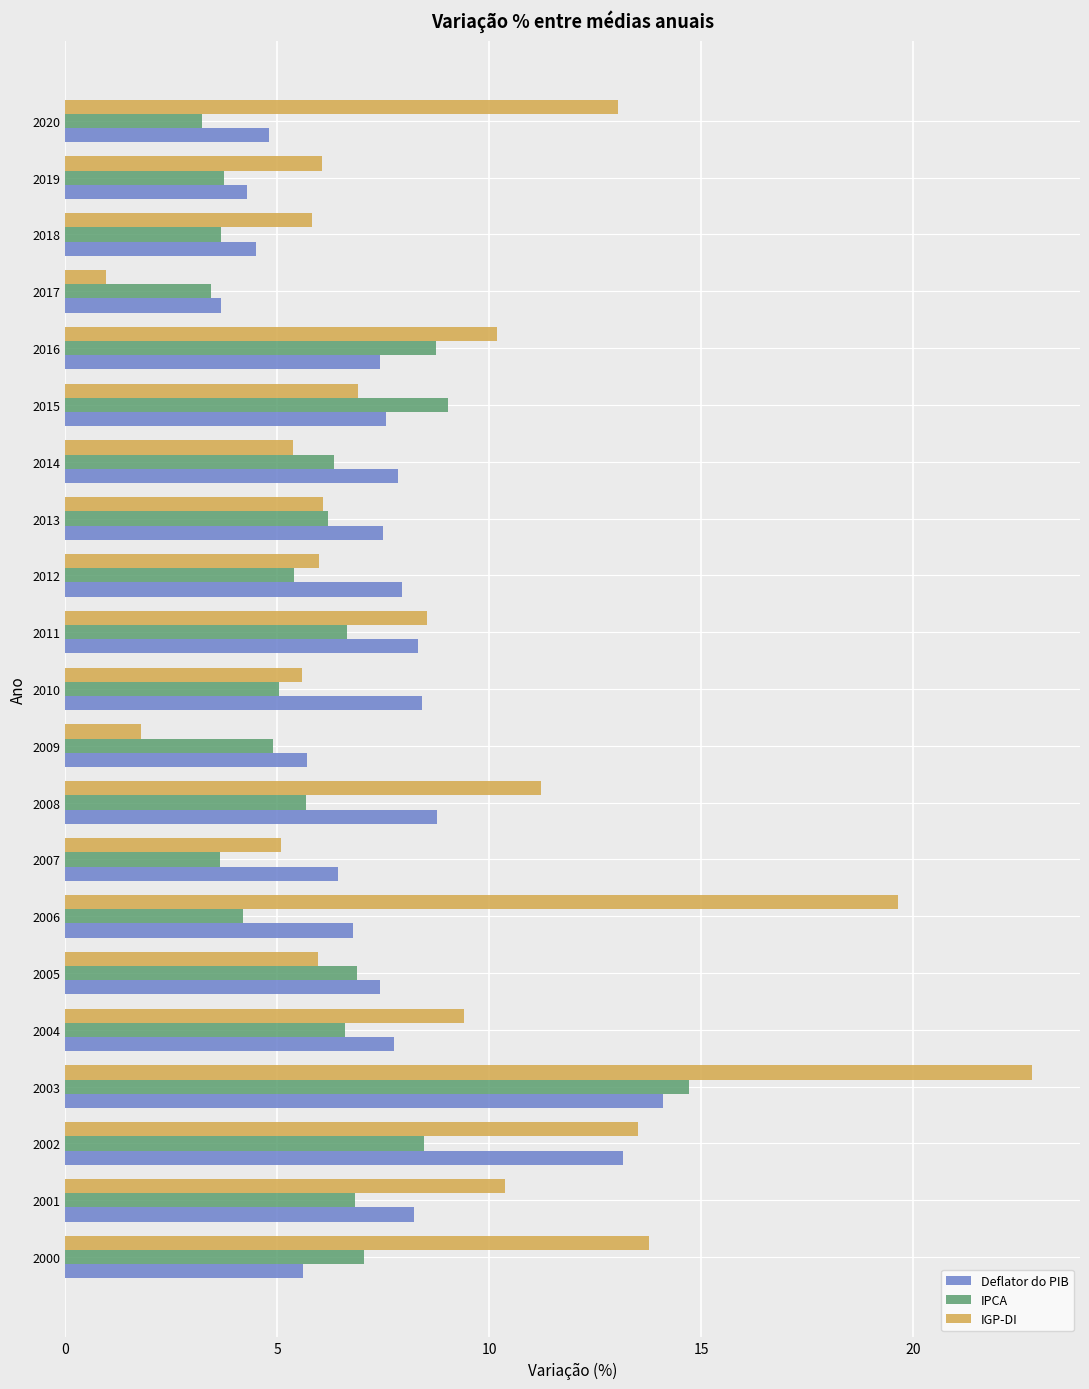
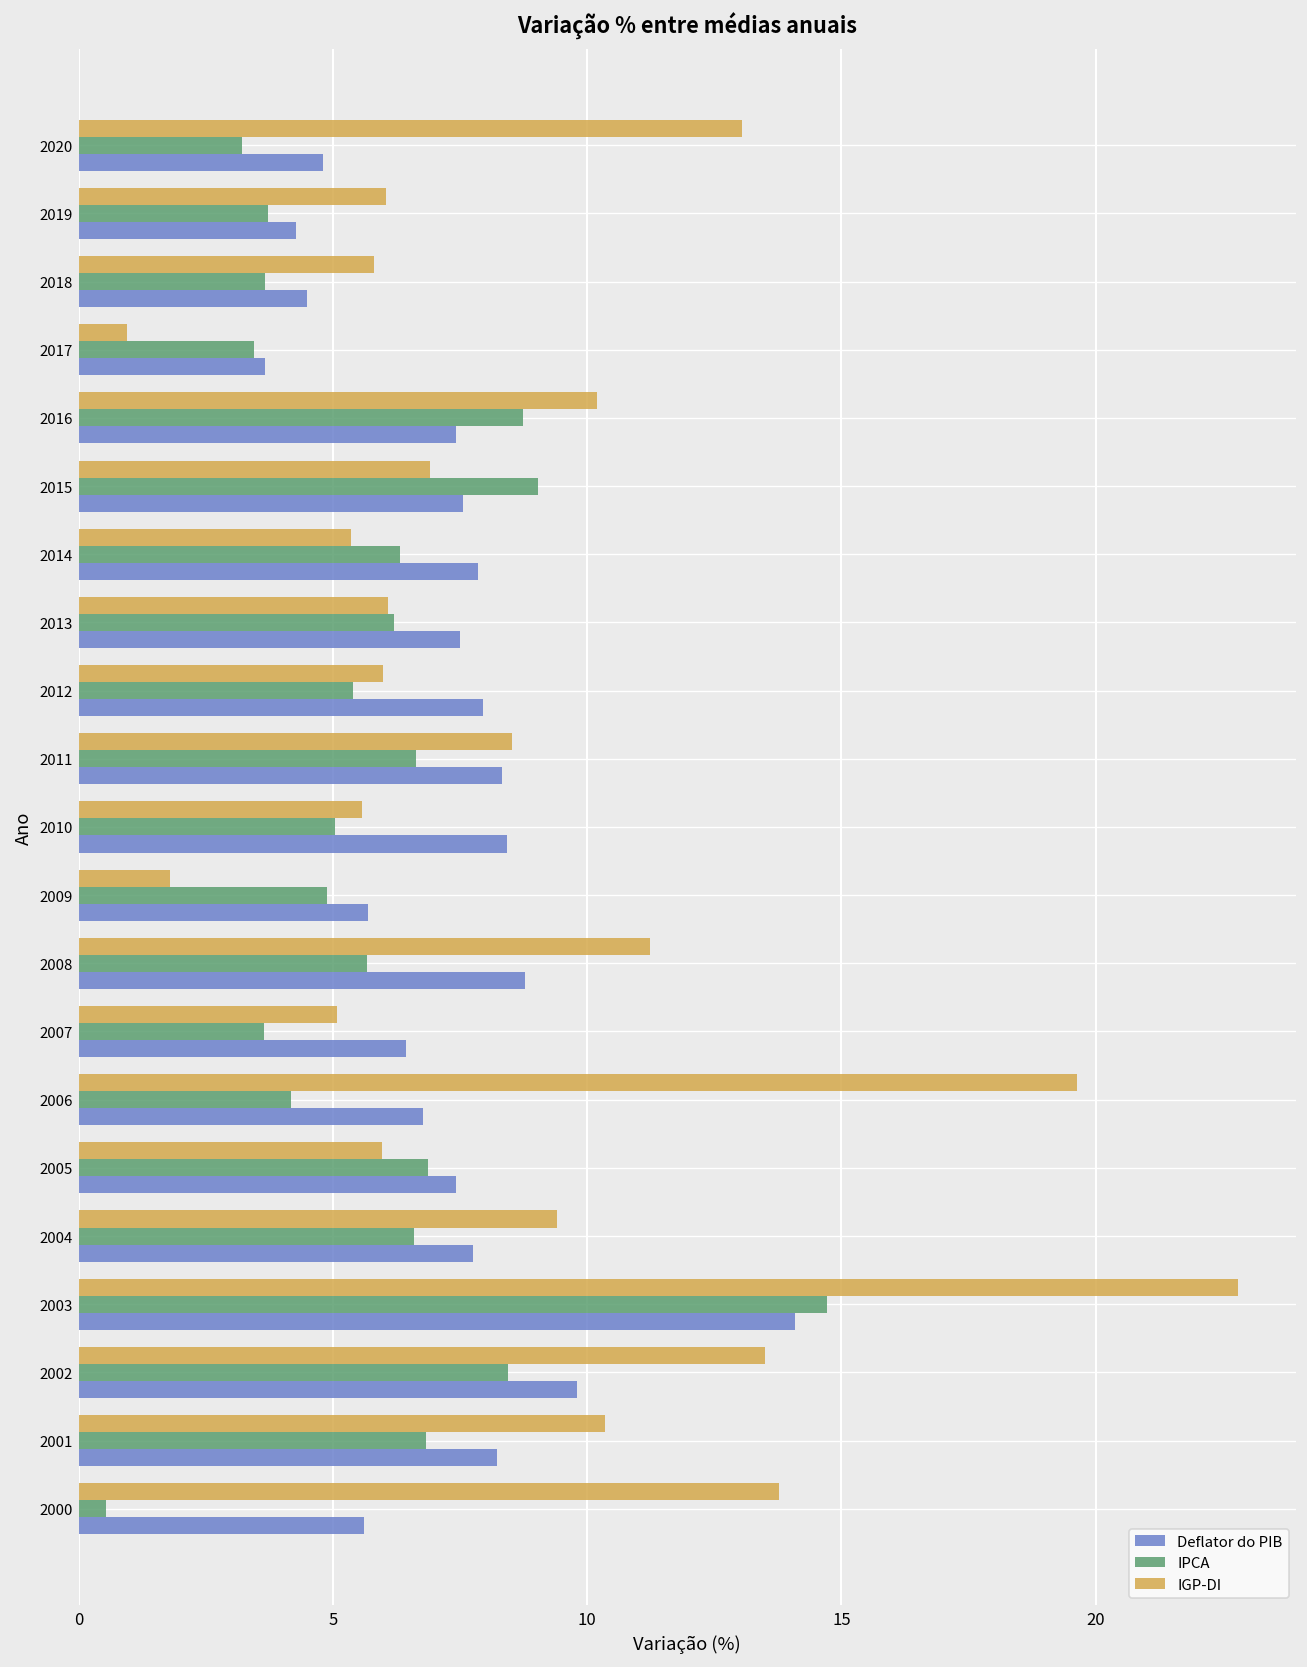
Deflator do PIB, 2002: 13.1 -> 9.8
IPCA, 2000: 7.0 -> 0.5
